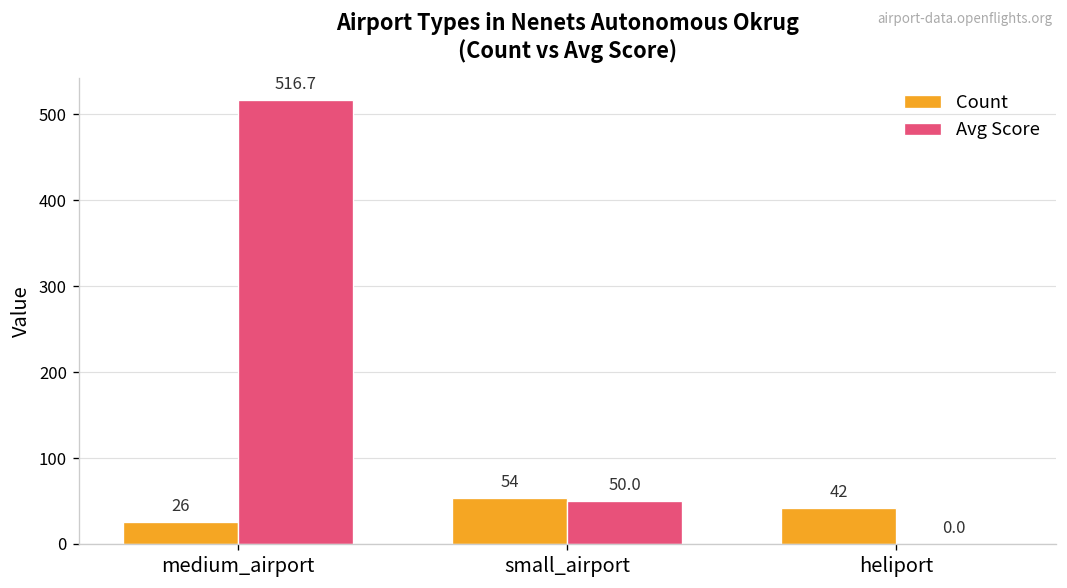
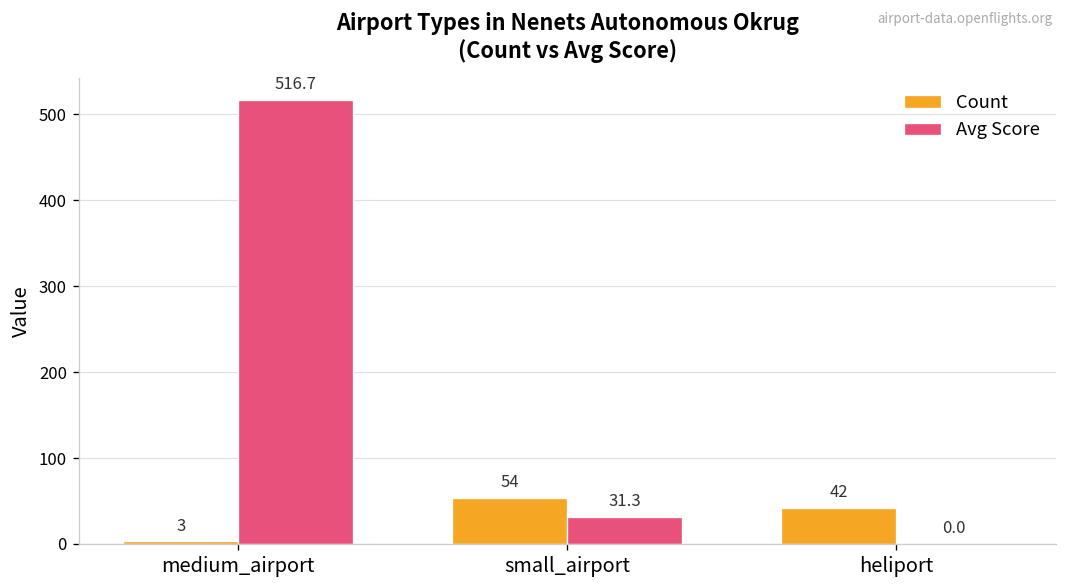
Count, medium_airport: 26 -> 3
Avg Score, small_airport: 50.0 -> 31.3
